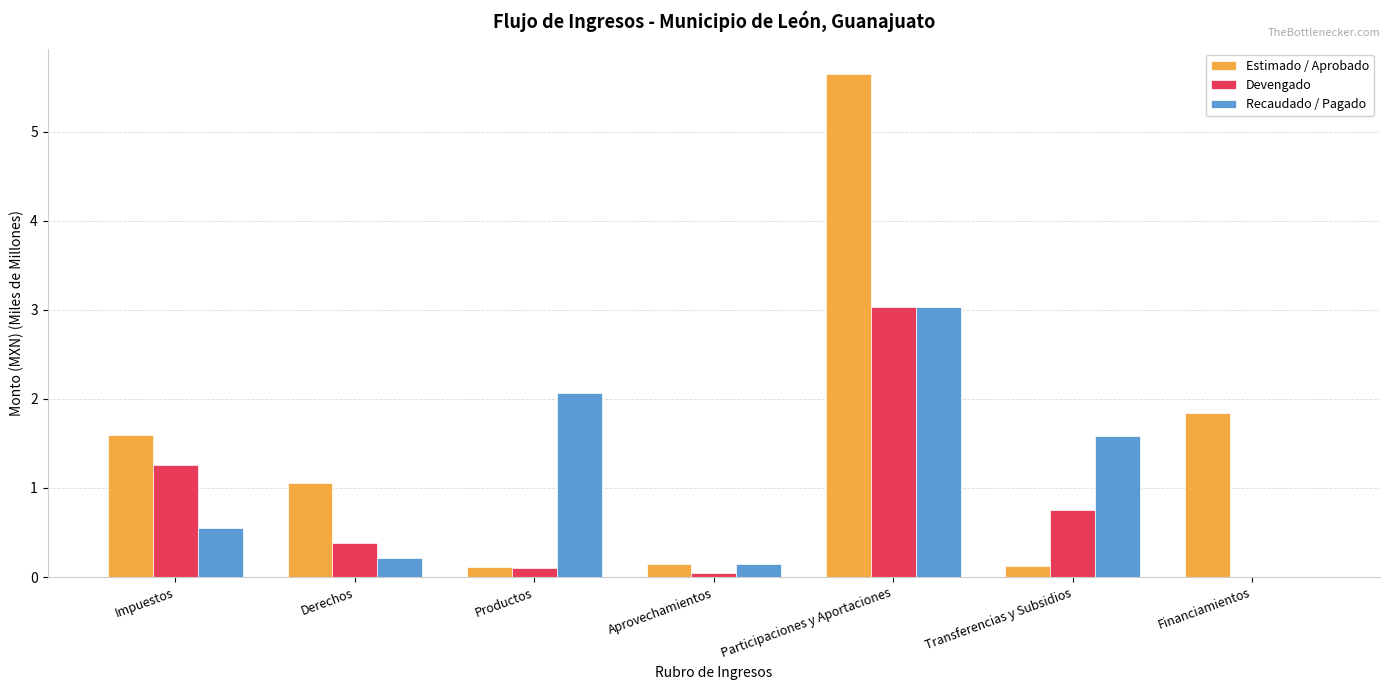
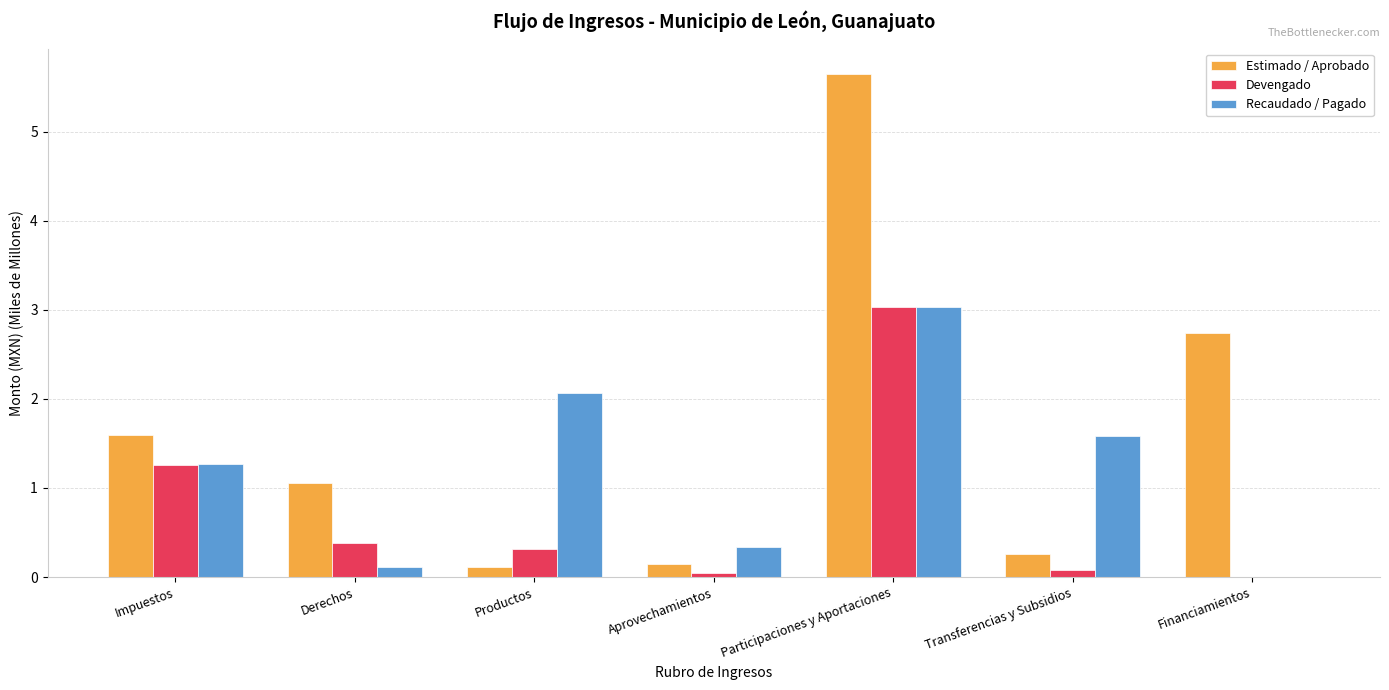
Recaudado / Pagado, Impuestos: 0.6 -> 1.3
Recaudado / Pagado, Derechos: 0.2 -> 0.1
Devengado, Productos: 0.1 -> 0.3
Recaudado / Pagado, Aprovechamientos: 0.1 -> 0.3
Estimado / Aprobado, Transferencias y Subsidios: 0.1 -> 0.3
Devengado, Transferencias y Subsidios: 0.8 -> 0.1
Estimado / Aprobado, Financiamientos: 1.8 -> 2.7
